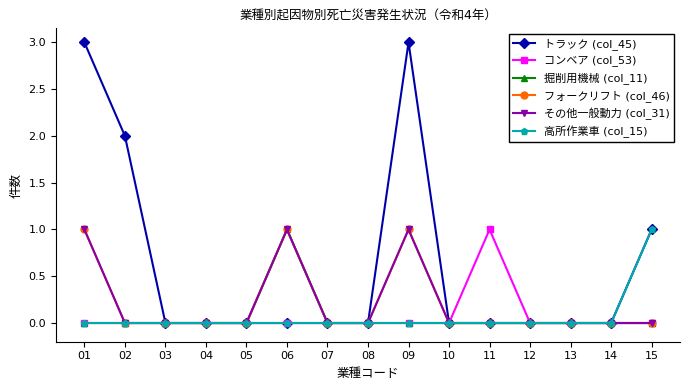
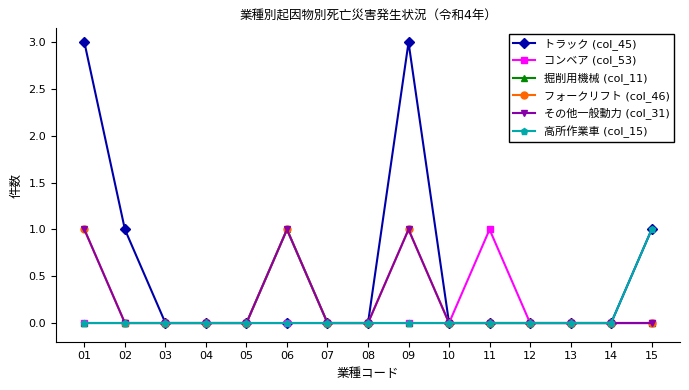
トラック (col_45), 02: 2 -> 1
